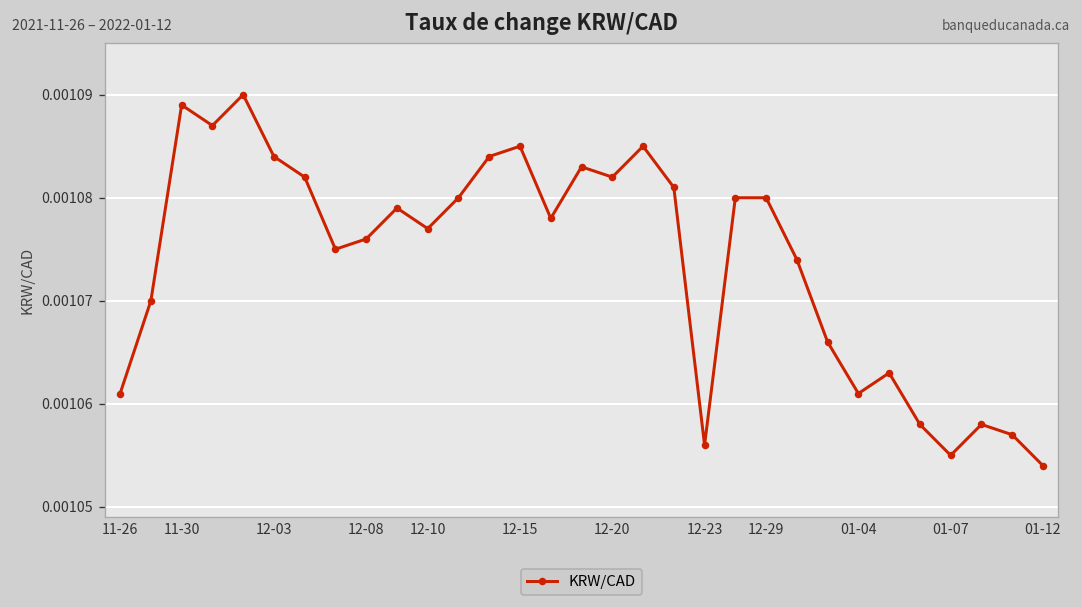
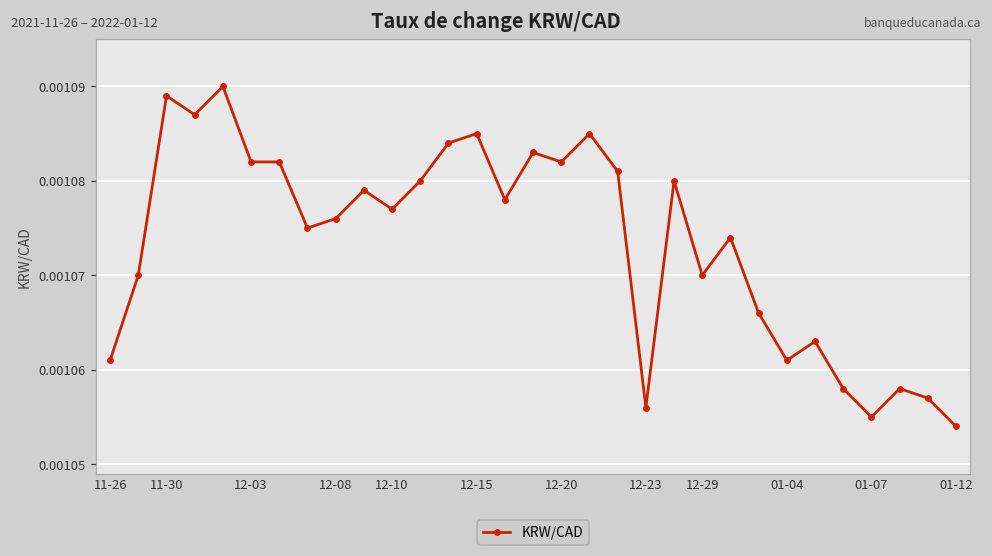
12-03: 0.001084 -> 0.001082
12-29: 0.00108 -> 0.00107
